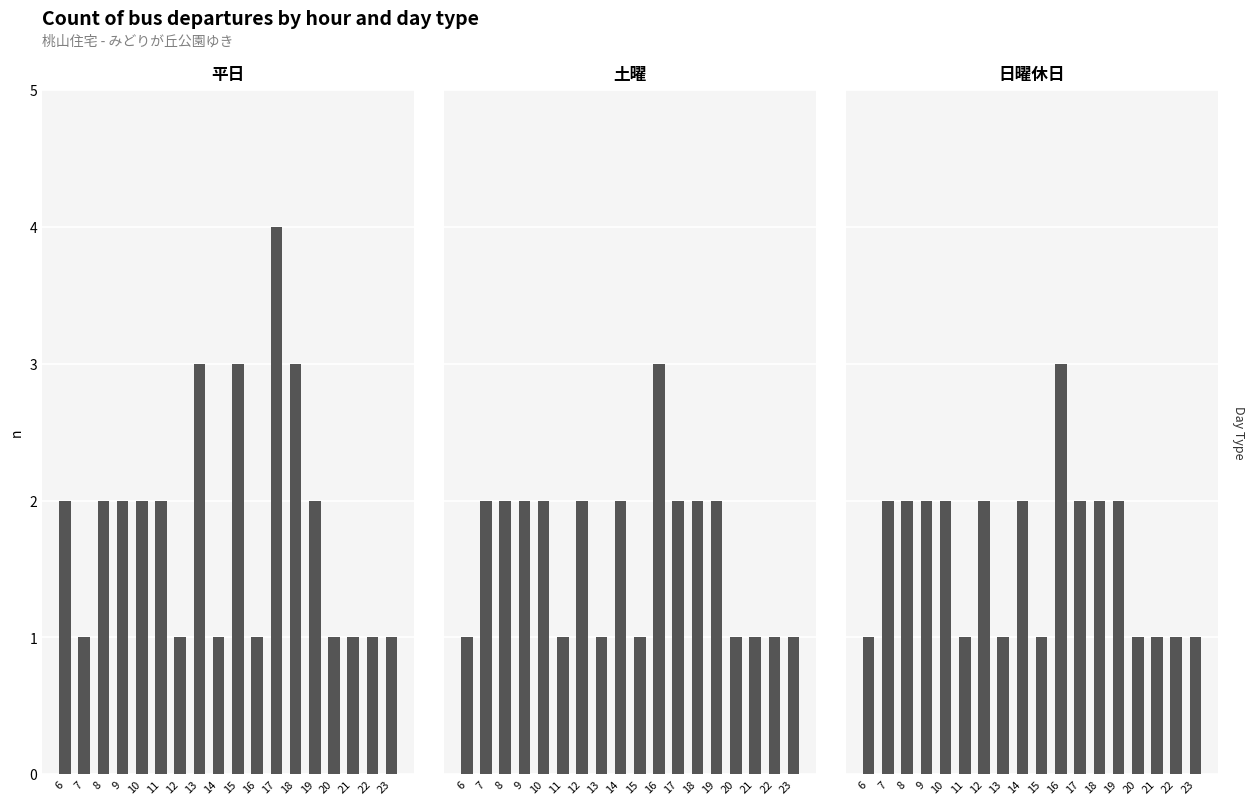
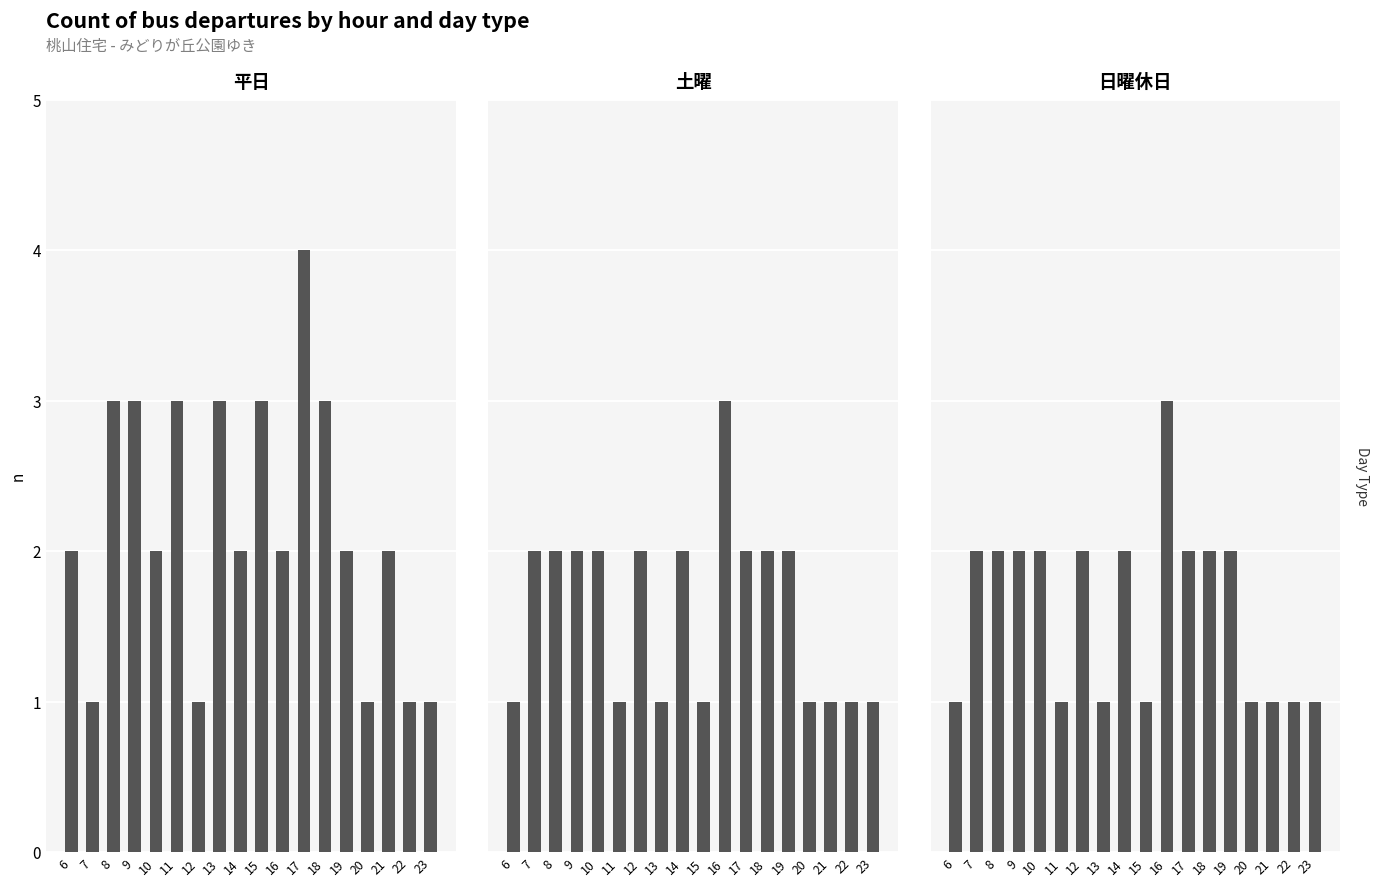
平日, 8: 2 -> 3
平日, 9: 2 -> 3
平日, 11: 2 -> 3
平日, 14: 1 -> 2
平日, 16: 1 -> 2
平日, 21: 1 -> 2
